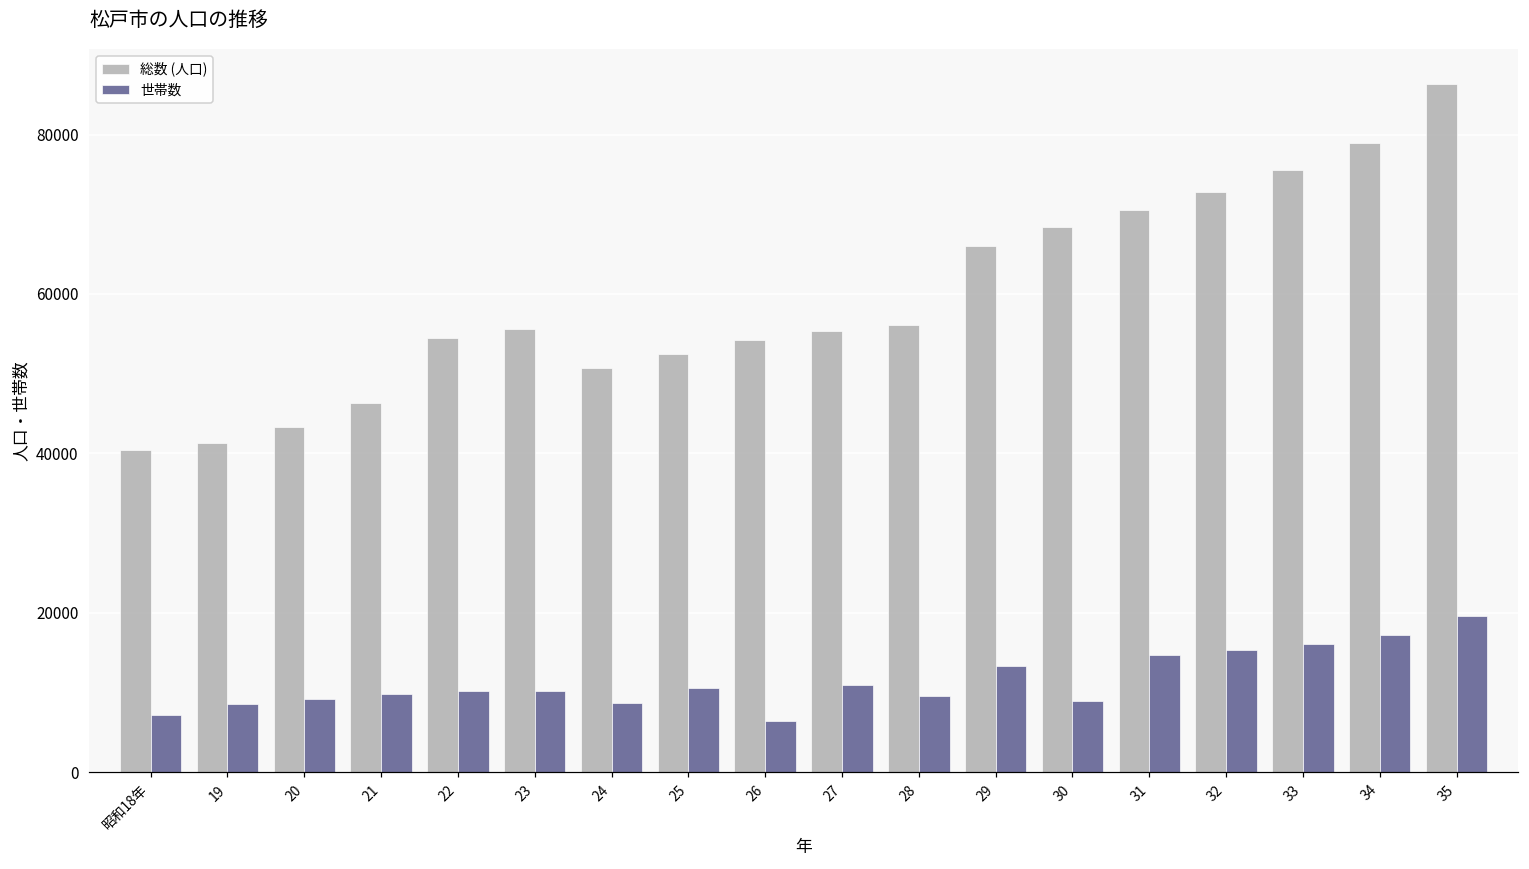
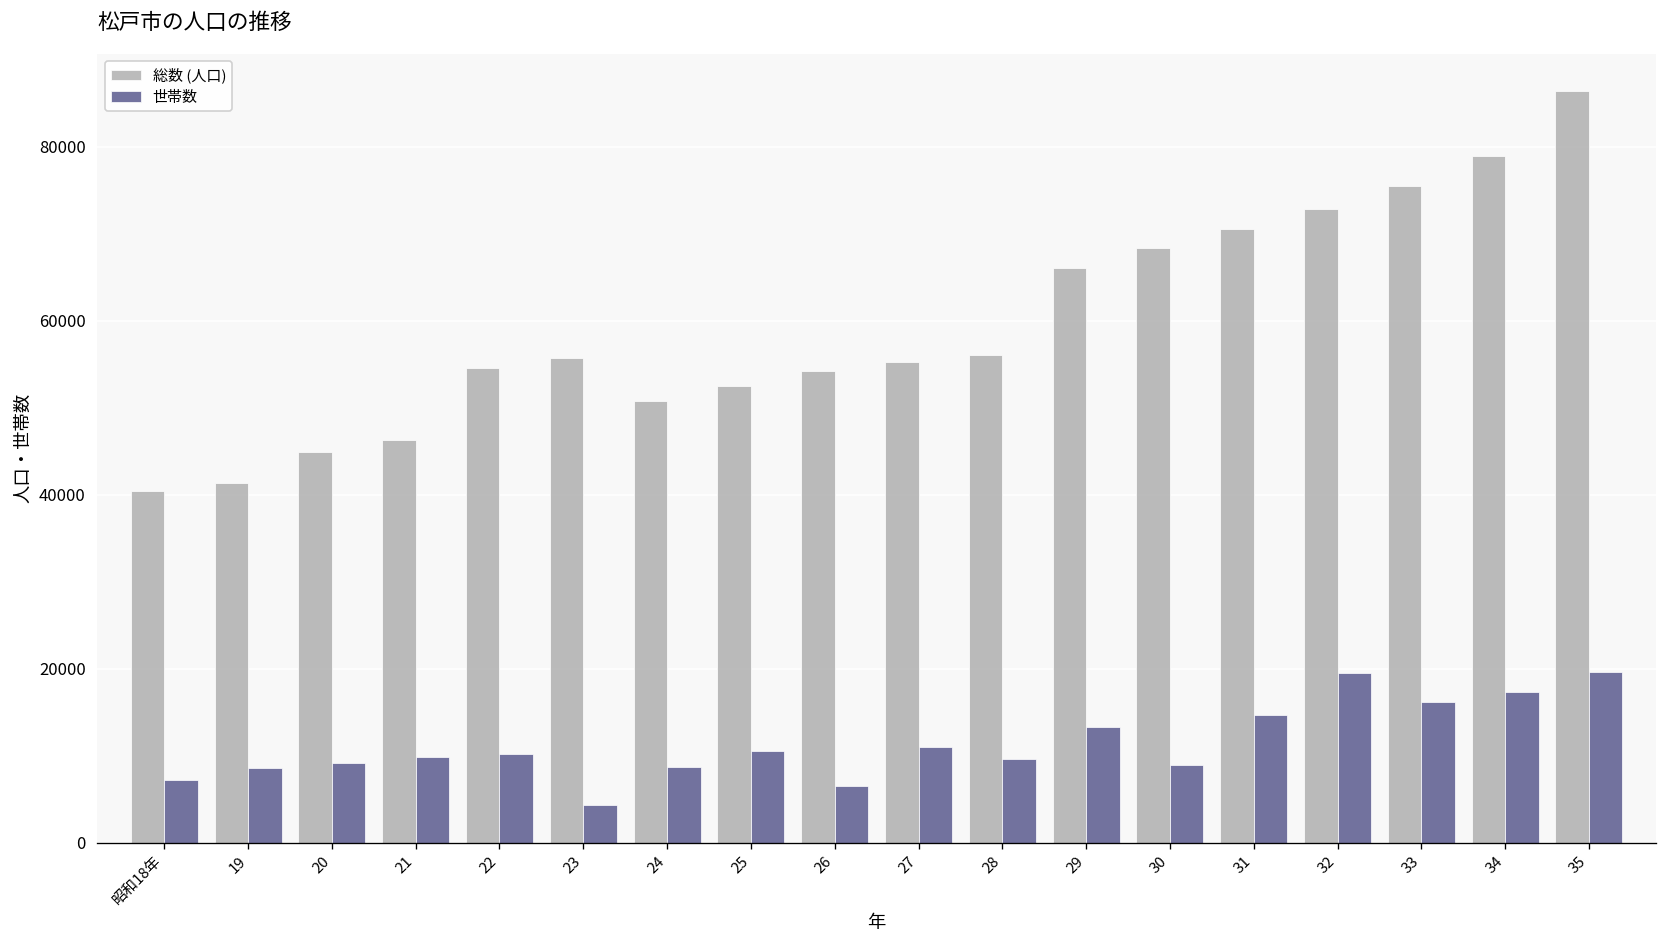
総数 (人口), 20: 43000 -> 45000
世帯数, 23: 10000 -> 4000
世帯数, 32: 15000 -> 19000
